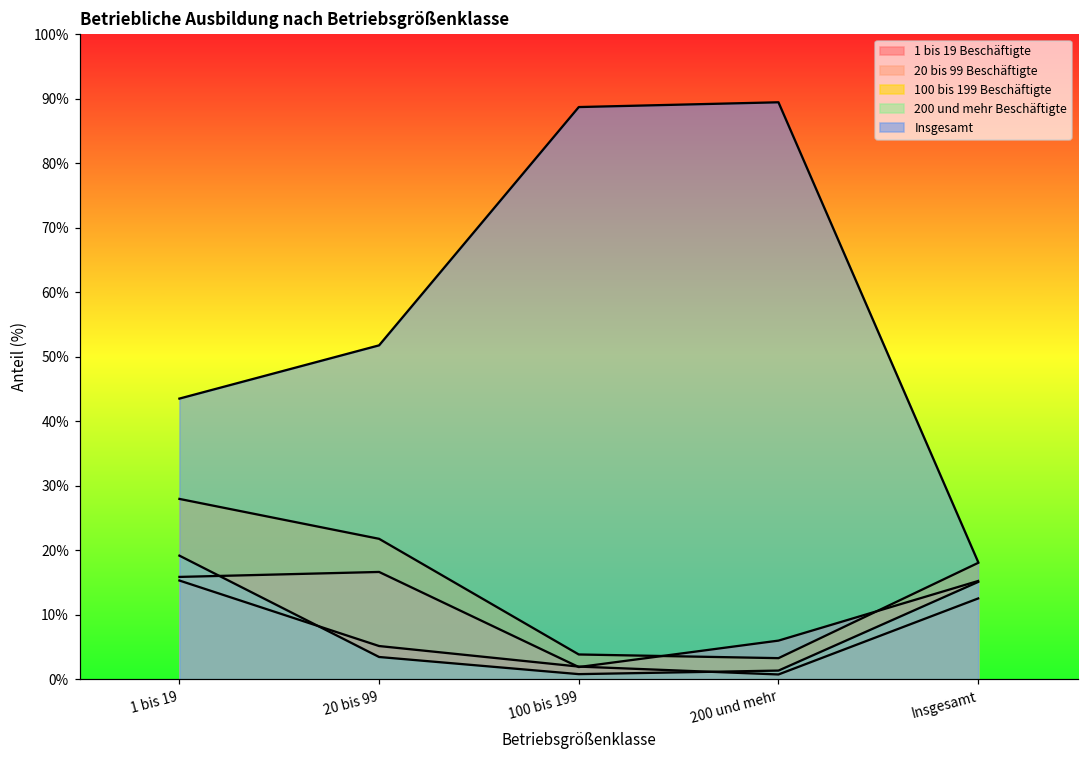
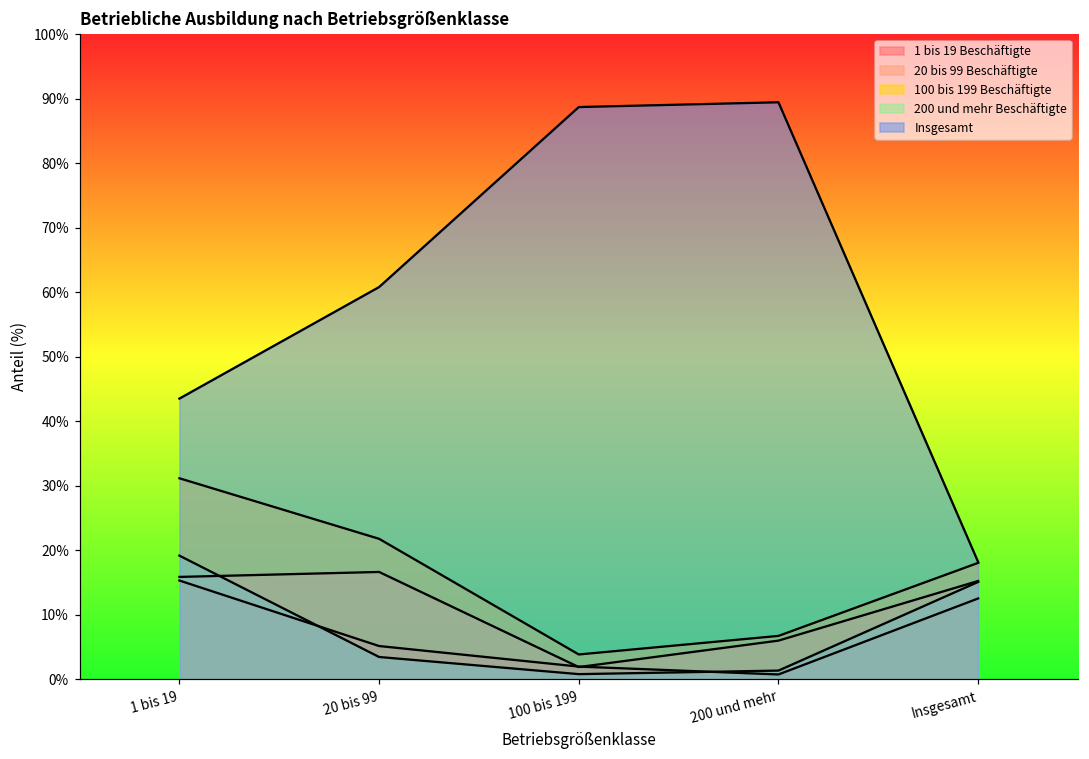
100 bis 199 Beschäftigte, 1 bis 19: 28% -> 31%
Insgesamt, 20 bis 99: 52% -> 61%
100 bis 199 Beschäftigte, 200 und mehr: 3% -> 7%
